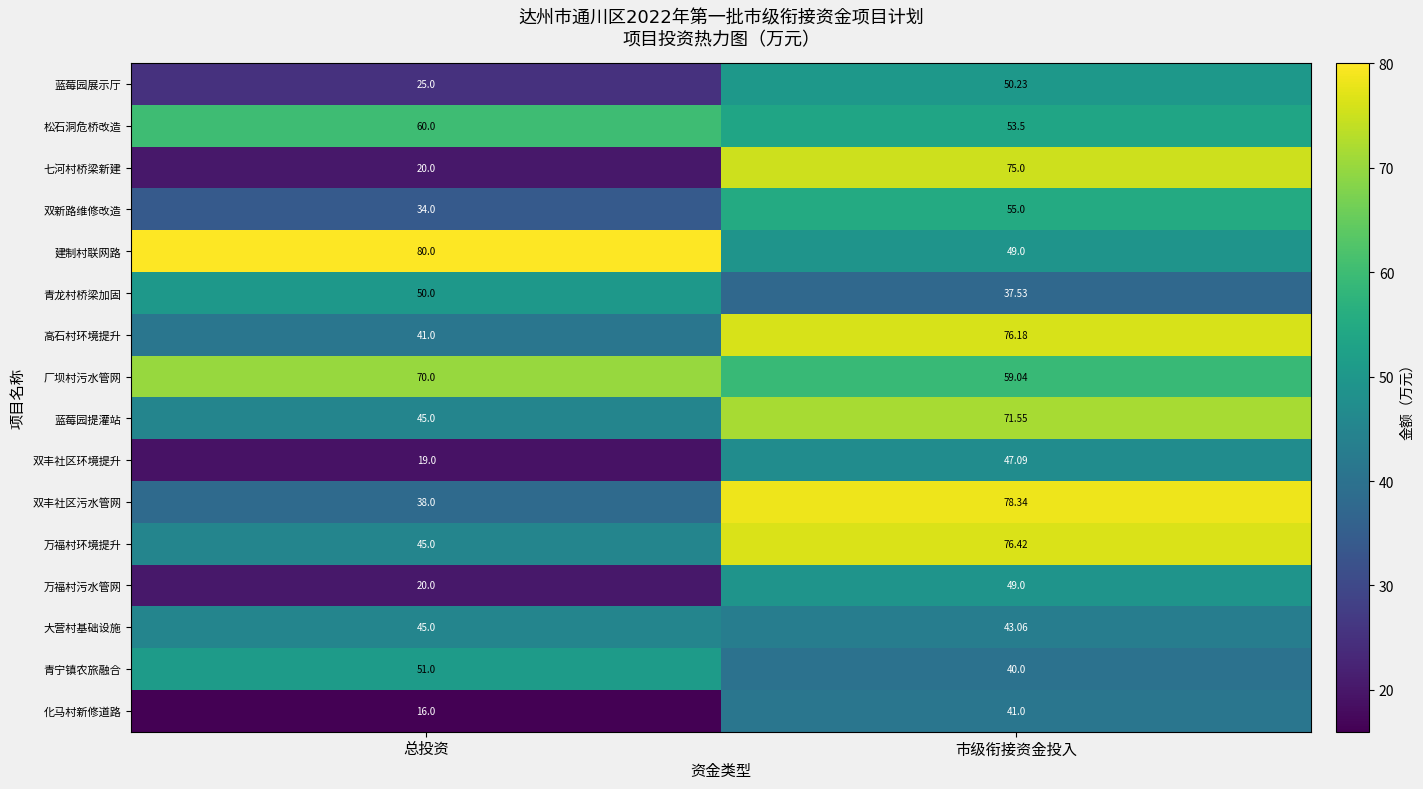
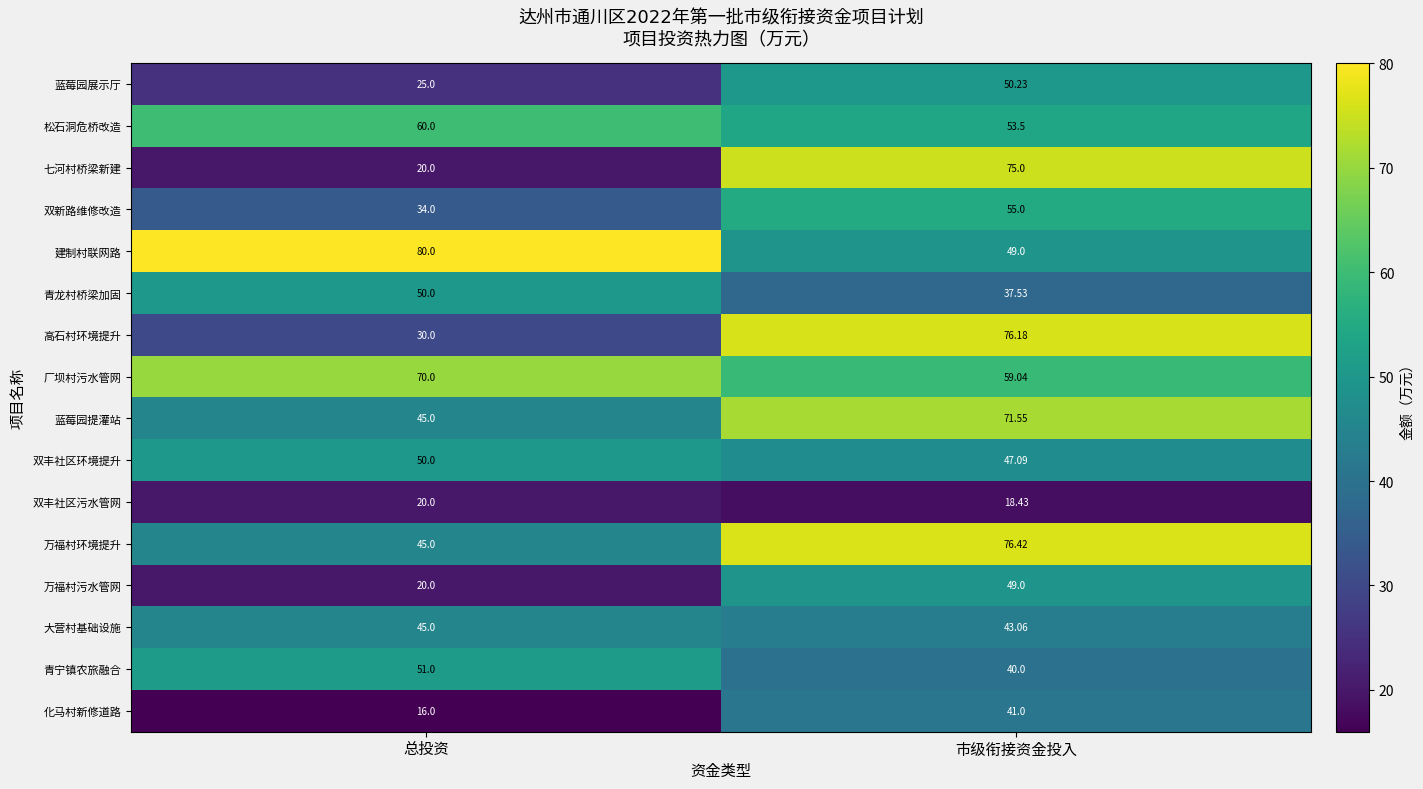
高石村环境提升, 总投资: 41.0 -> 30.0
双丰社区环境提升, 总投资: 19.0 -> 50.0
双丰社区污水管网, 总投资: 38.0 -> 20.0
双丰社区污水管网, 市级衔接资金投入: 78.34 -> 18.43
